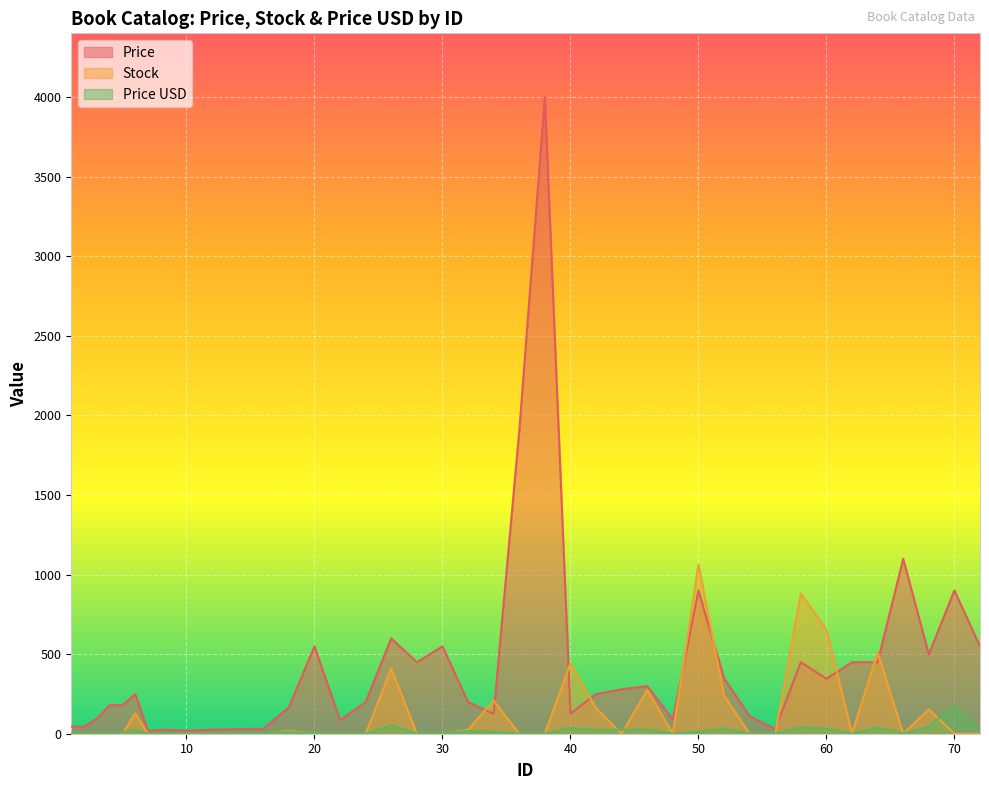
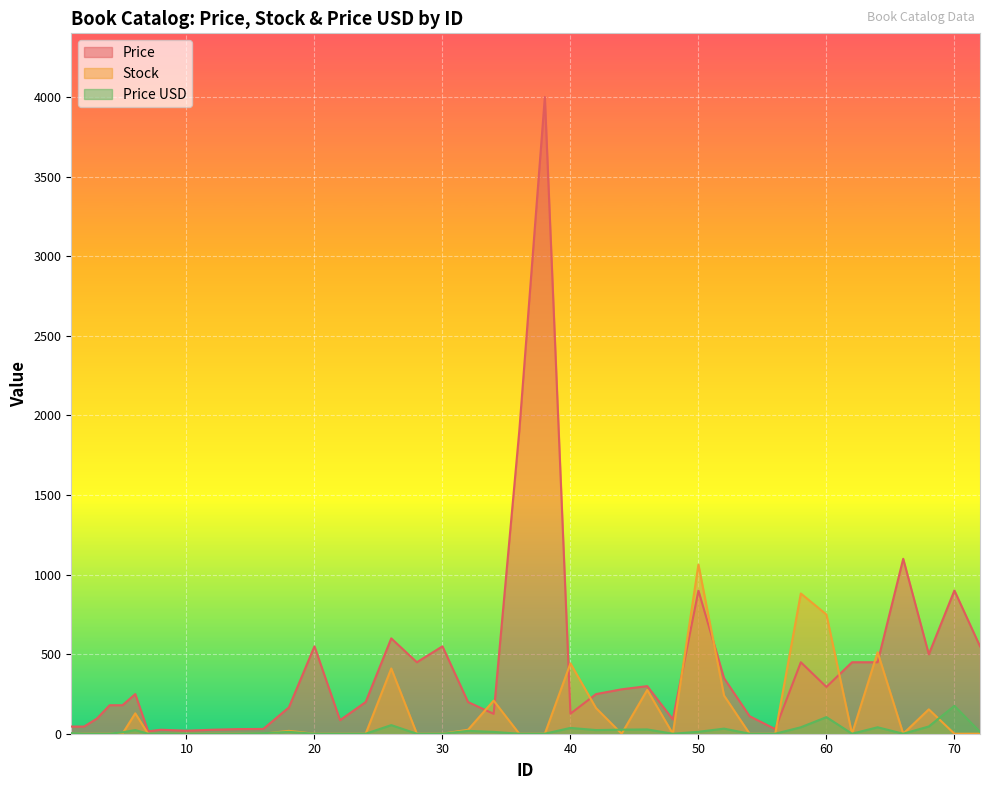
Price, 60: 350 -> 290
Stock, 60: 650 -> 750
Price USD, 60: 30 -> 100
